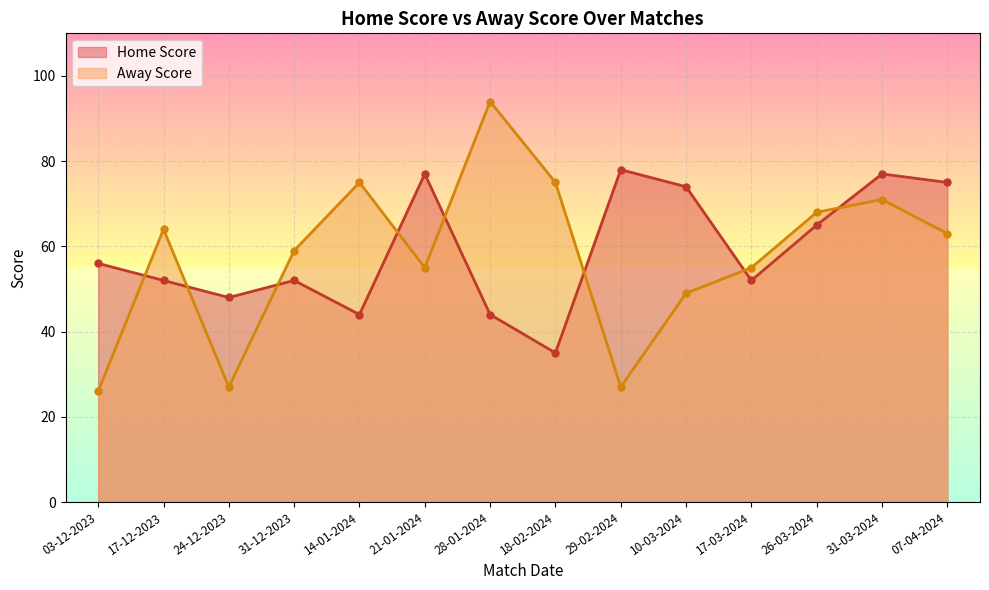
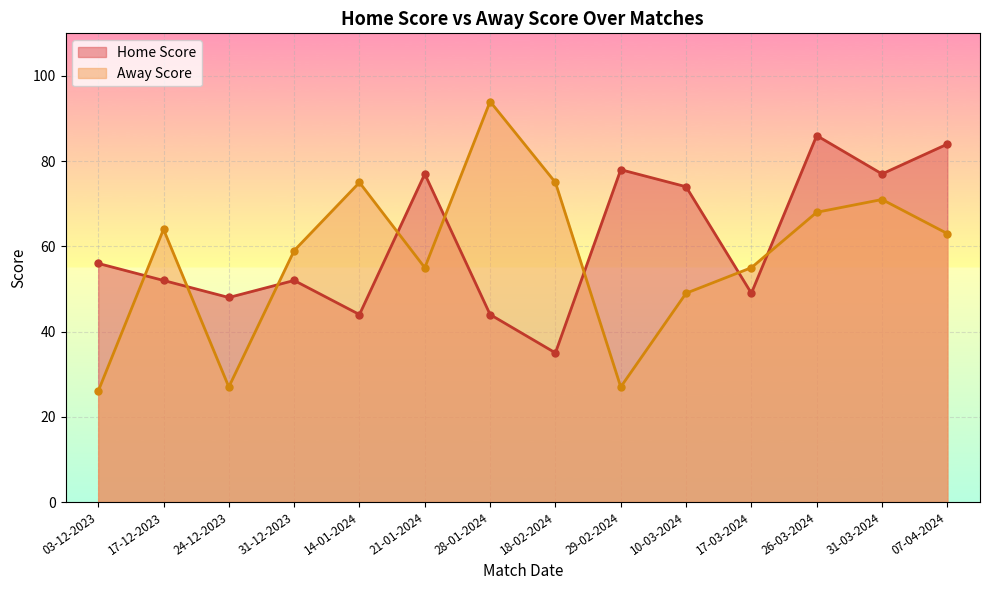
Home Score, 17-03-2024: 52 -> 49
Home Score, 26-03-2024: 65 -> 86
Home Score, 07-04-2024: 75 -> 84
